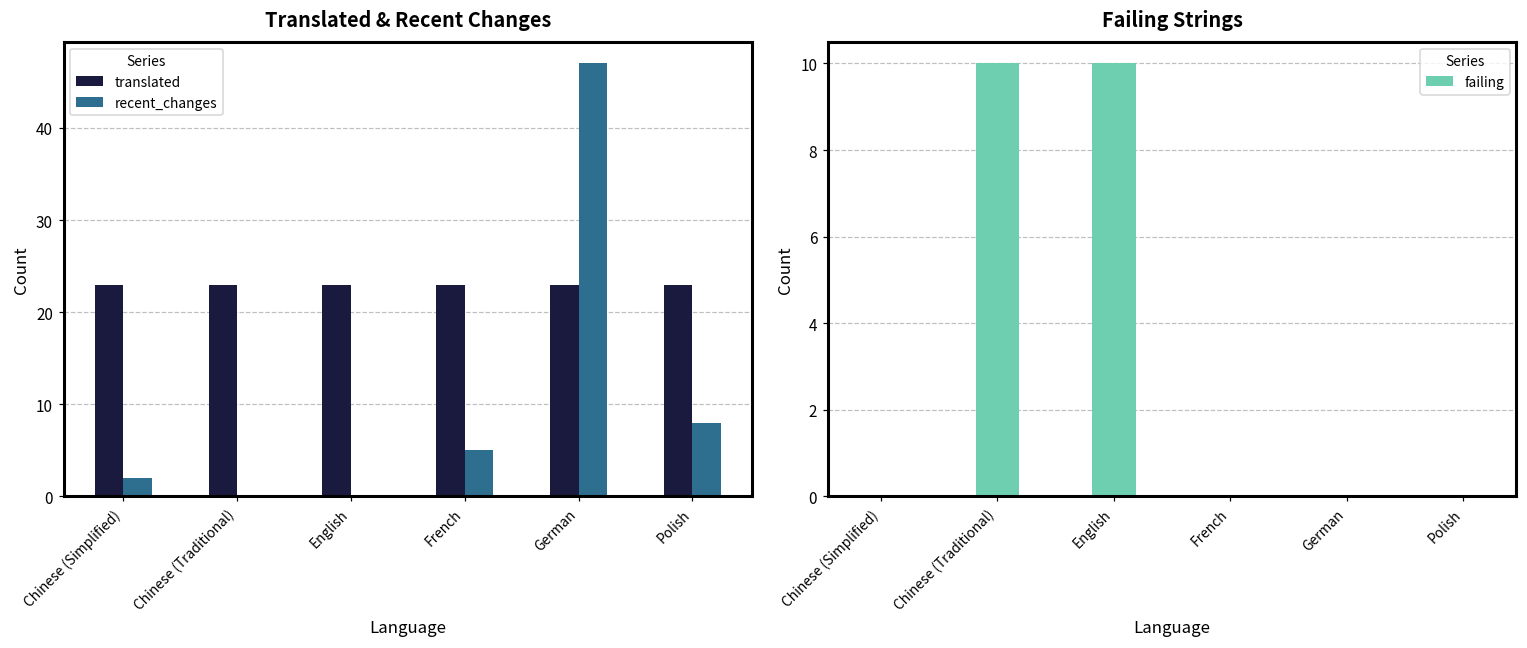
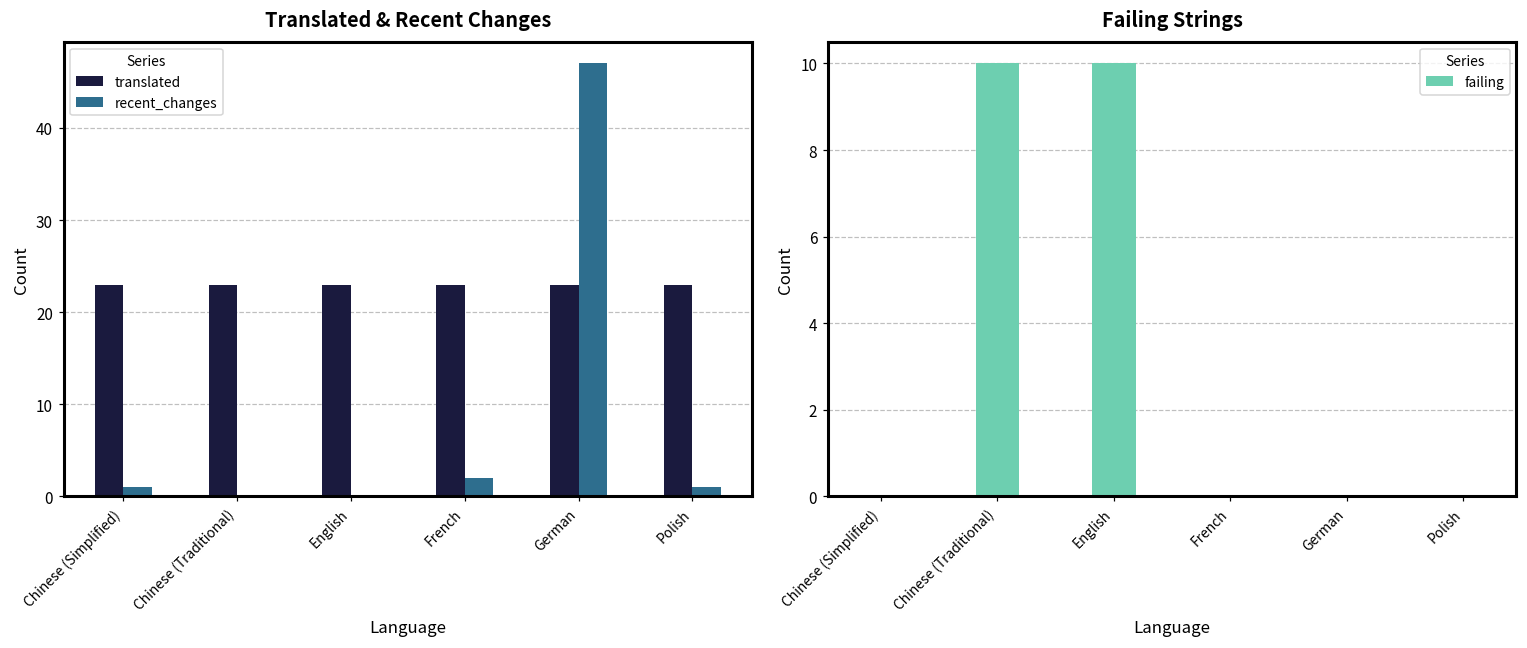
Translated & Recent Changes, recent_changes, Chinese (Simplified): 2 -> 1
Translated & Recent Changes, recent_changes, French: 5 -> 2
Translated & Recent Changes, recent_changes, Polish: 8 -> 1
